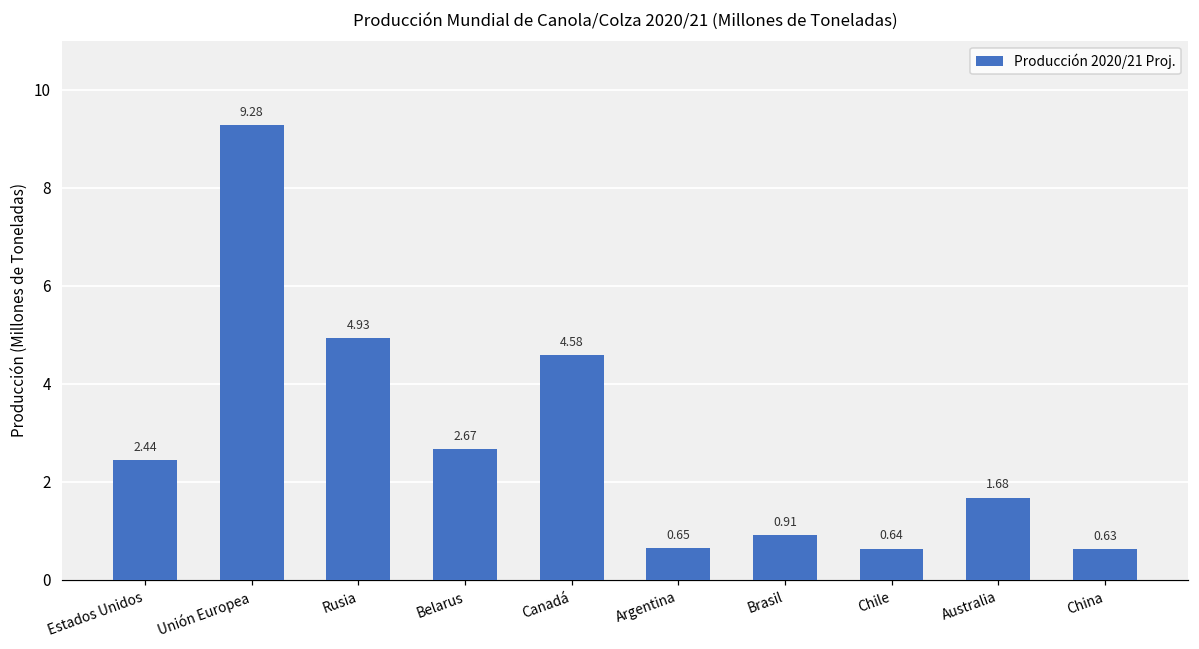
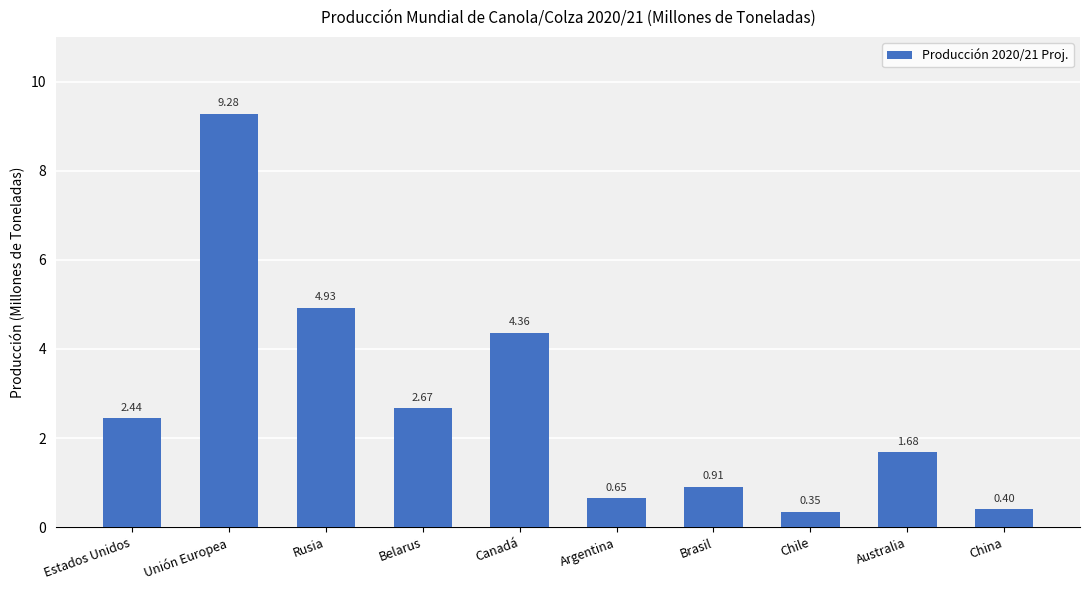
Canadá: 4.58 -> 4.36
Chile: 0.64 -> 0.35
China: 0.63 -> 0.40
